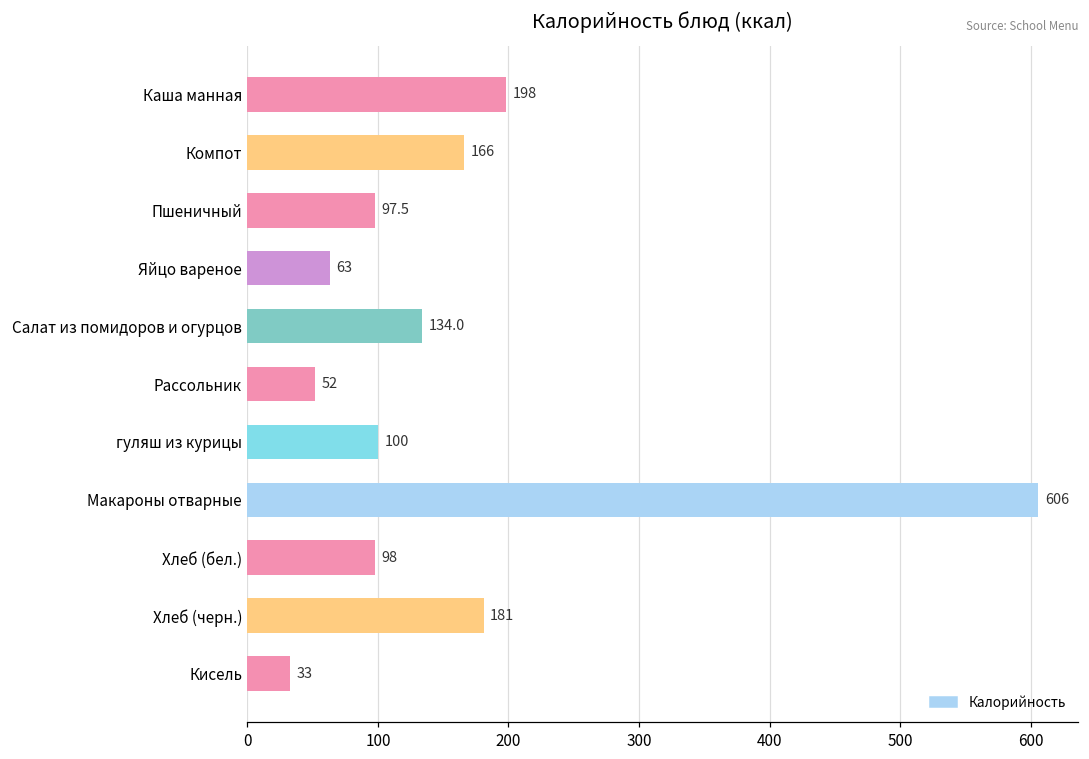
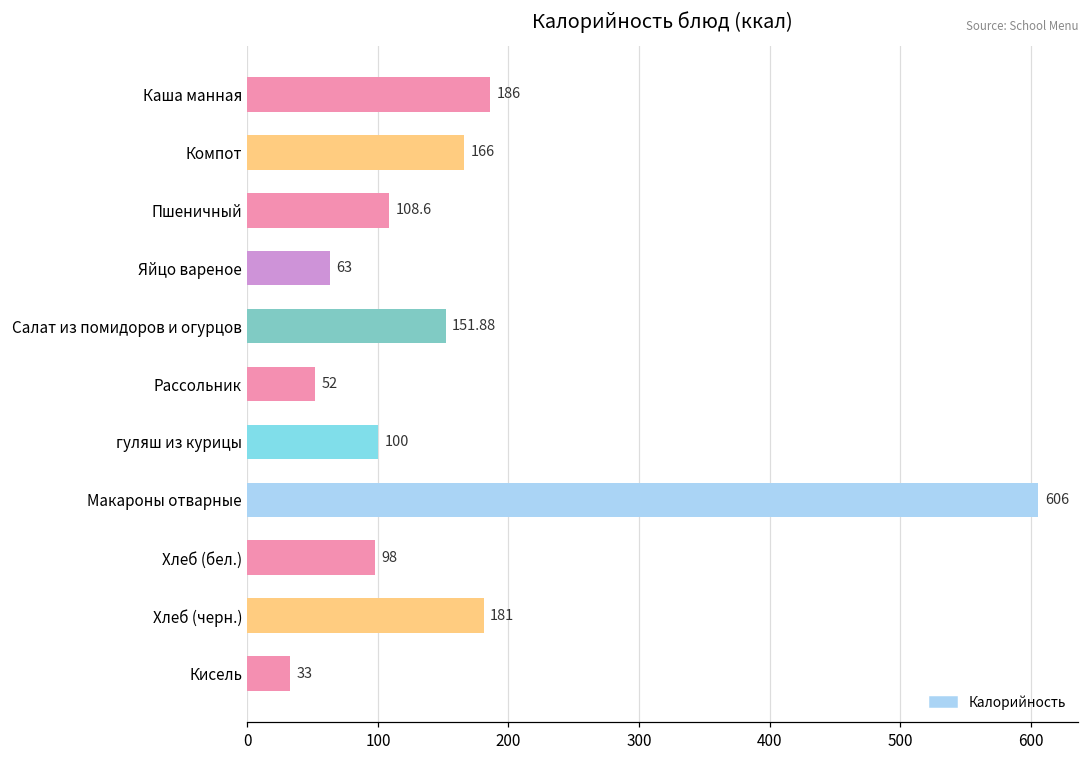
Каша манная: 198 -> 186
Пшеничный: 97.5 -> 108.6
Салат из помидоров и огурцов: 134.0 -> 151.88
